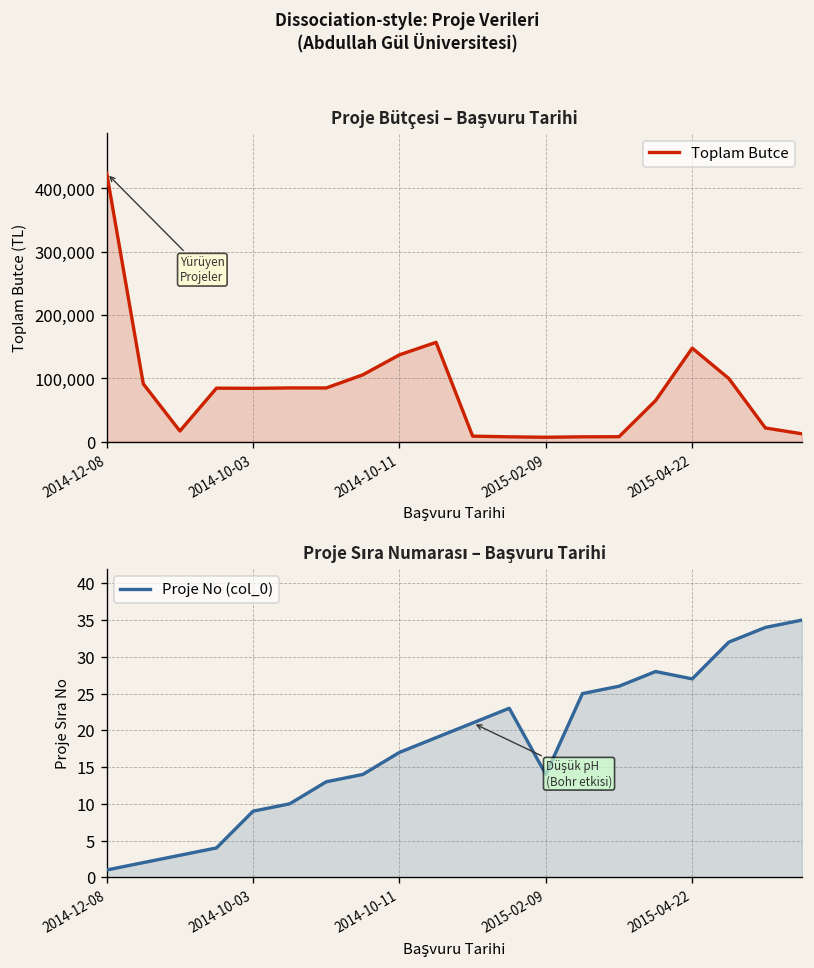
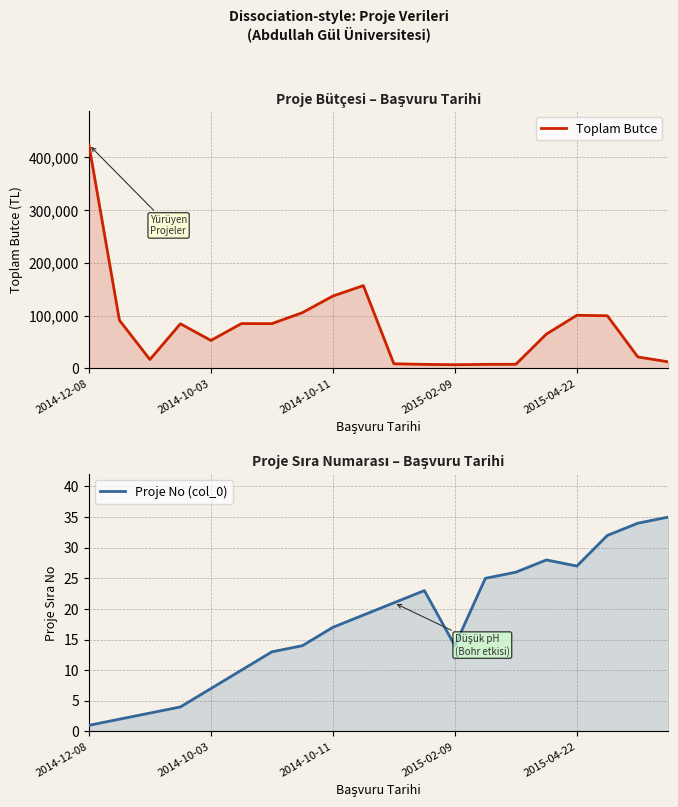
Proje Bütçesi – Başvuru Tarihi, 2014-10-03: 80,000 -> 50,000
Proje Bütçesi – Başvuru Tarihi, 2015-04-22: 150,000 -> 100,000
Proje Sıra Numarası – Başvuru Tarihi, 2014-10-03: 9 -> 7
